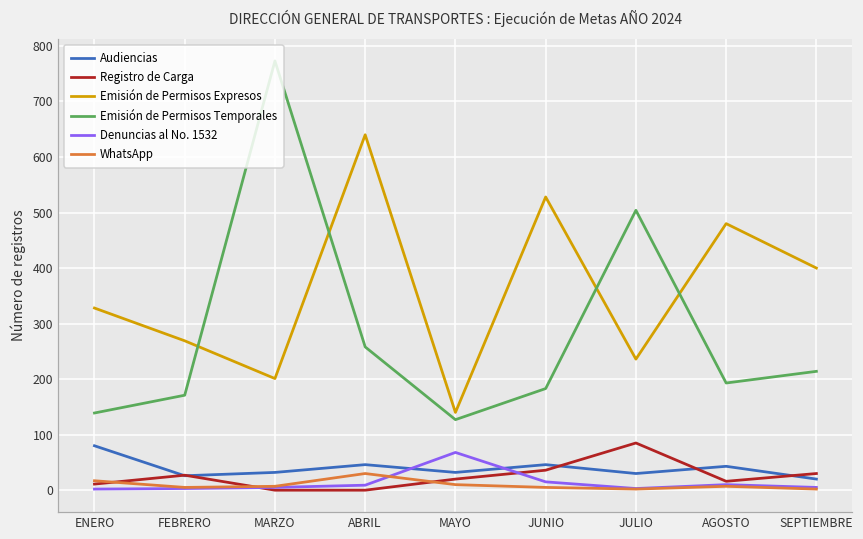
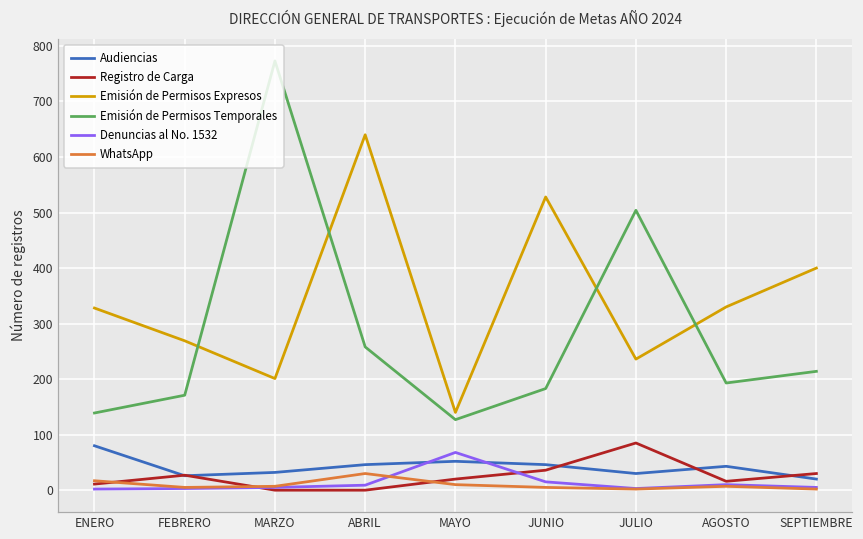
Audiencias, MAYO: 30 -> 50
Emisión de Permisos Expresos, AGOSTO: 480 -> 330
